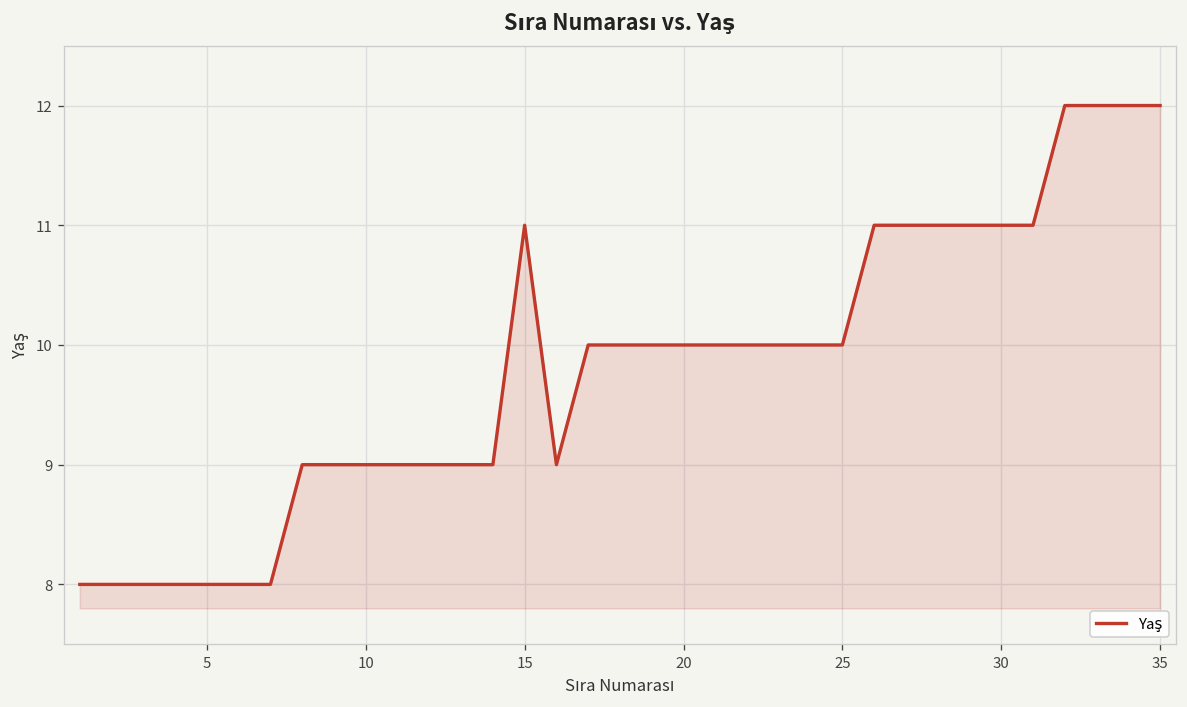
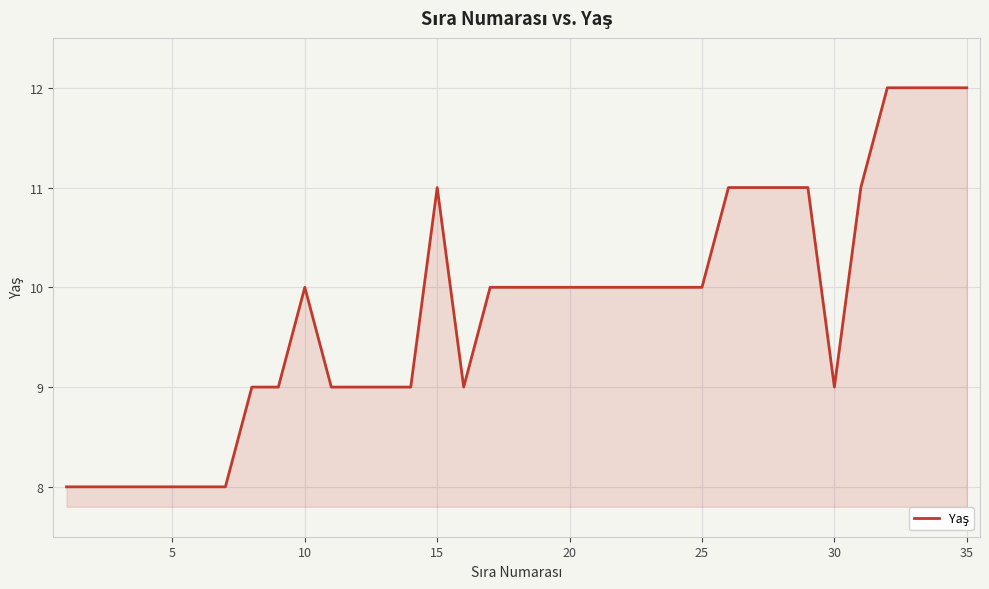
10: 9 -> 10
30: 11 -> 9
